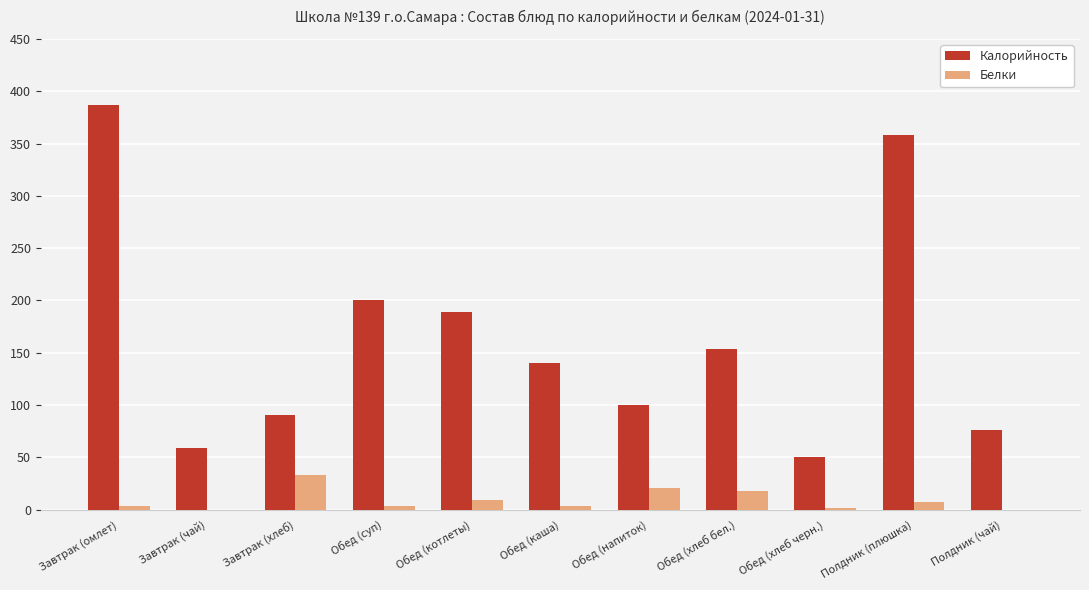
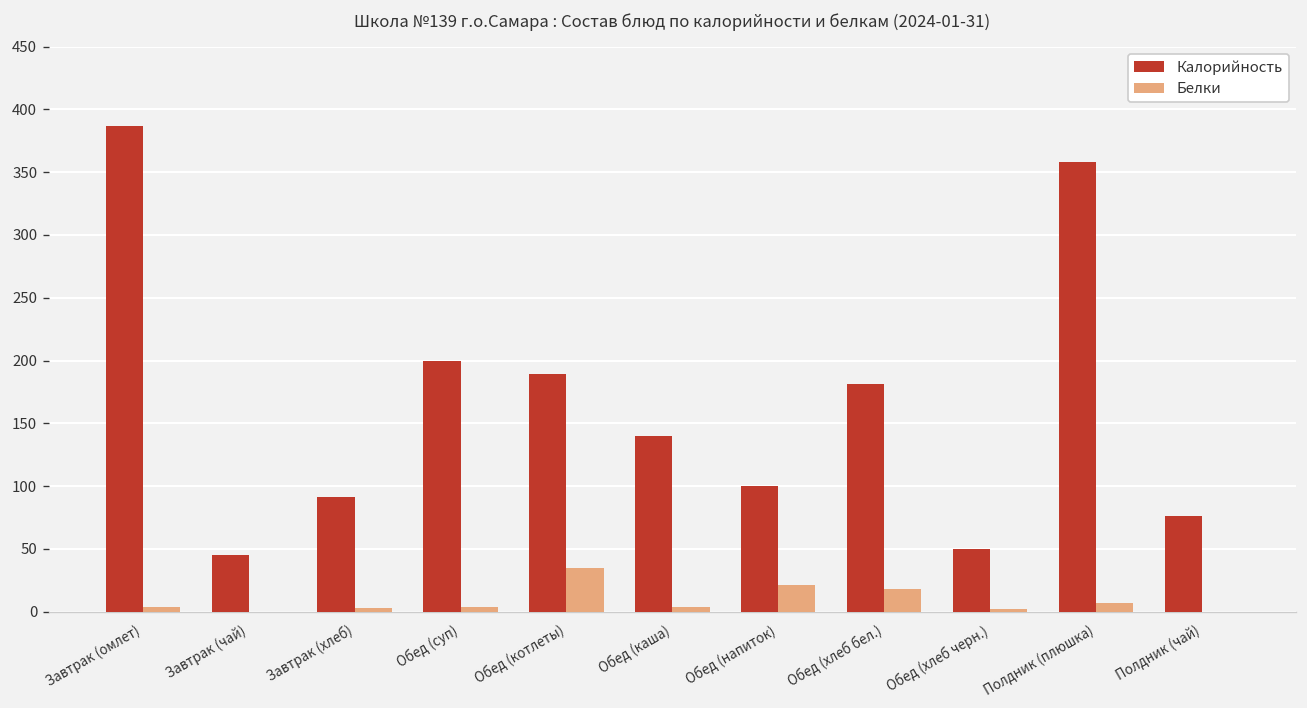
Калорийность, Завтрак (чай): 59 -> 45
Белки, Завтрак (хлеб): 33 -> 3
Белки, Обед (котлеты): 9 -> 35
Калорийность, Обед (хлеб бел.): 154 -> 181
